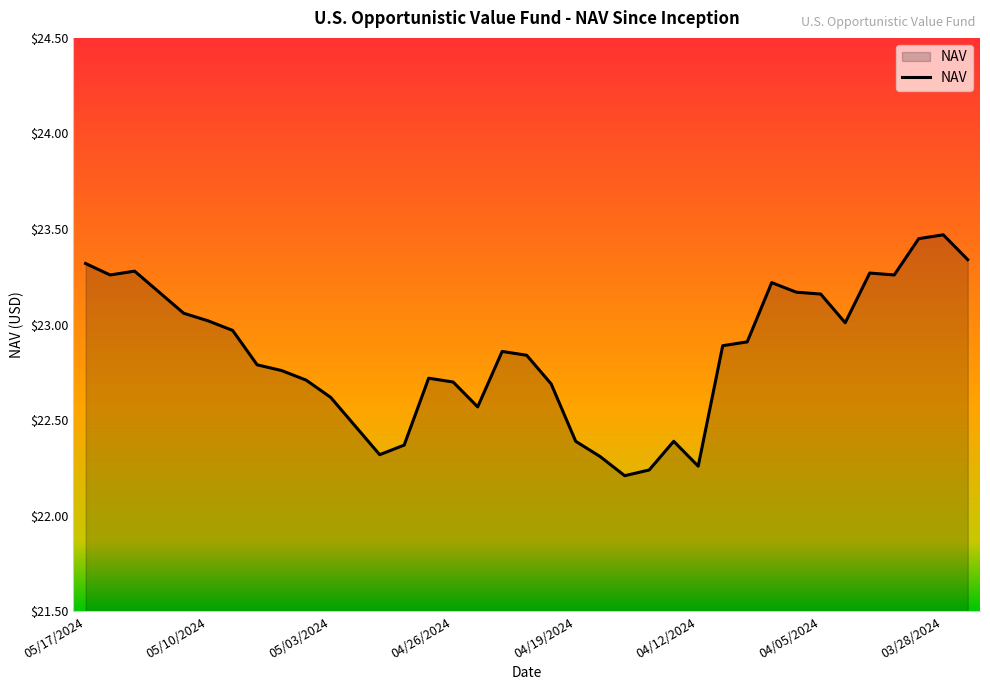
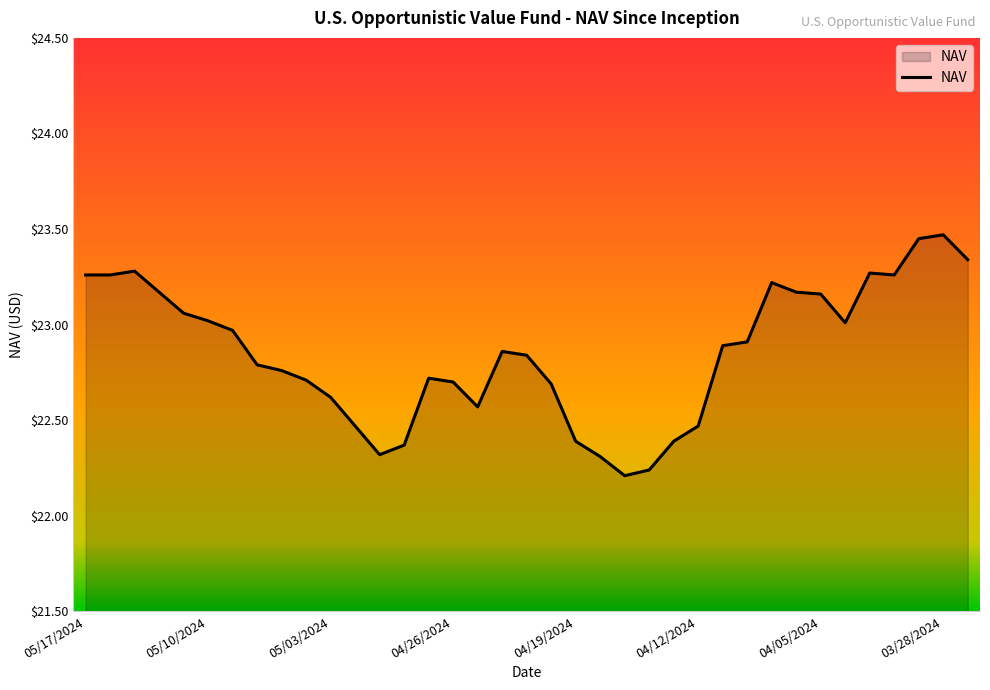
05/17/2024: $23.32 -> $23.26
04/12/2024: $22.26 -> $22.47
